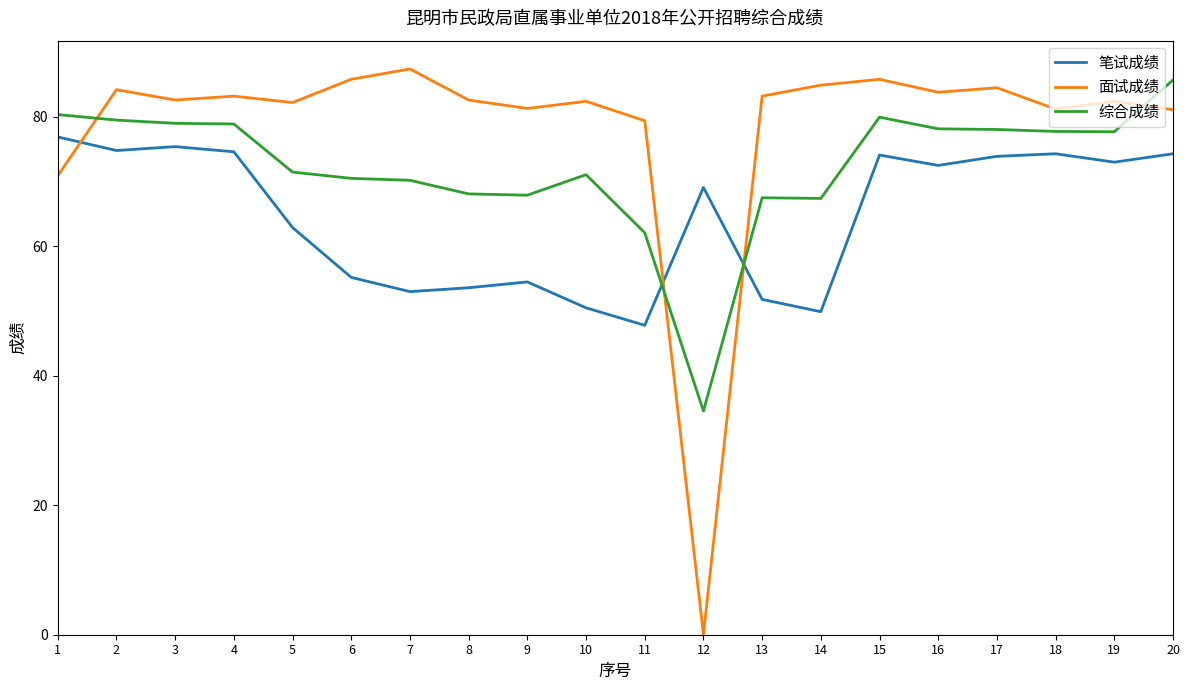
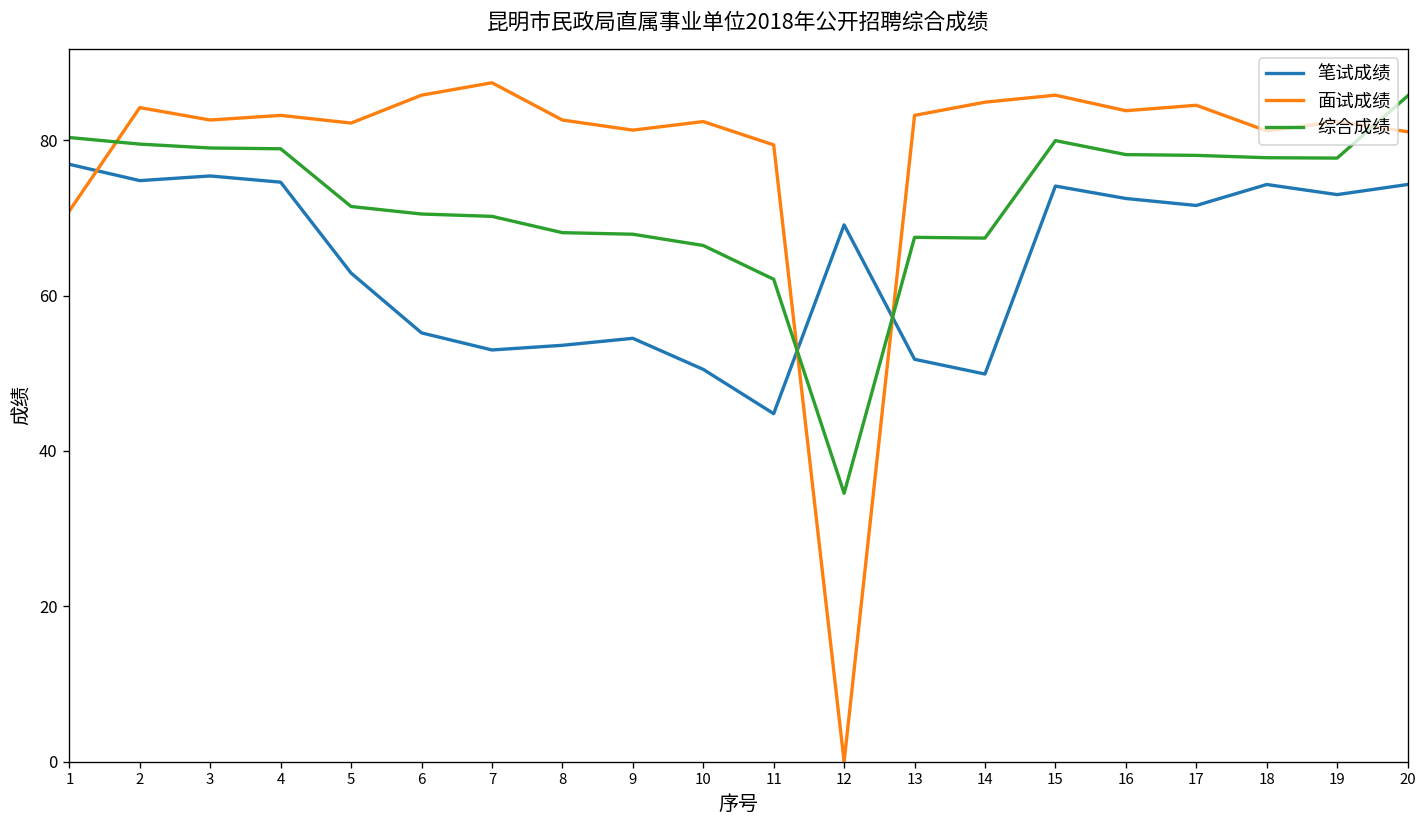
综合成绩, 10: 71 -> 66
笔试成绩, 11: 48 -> 45
笔试成绩, 17: 74 -> 72
